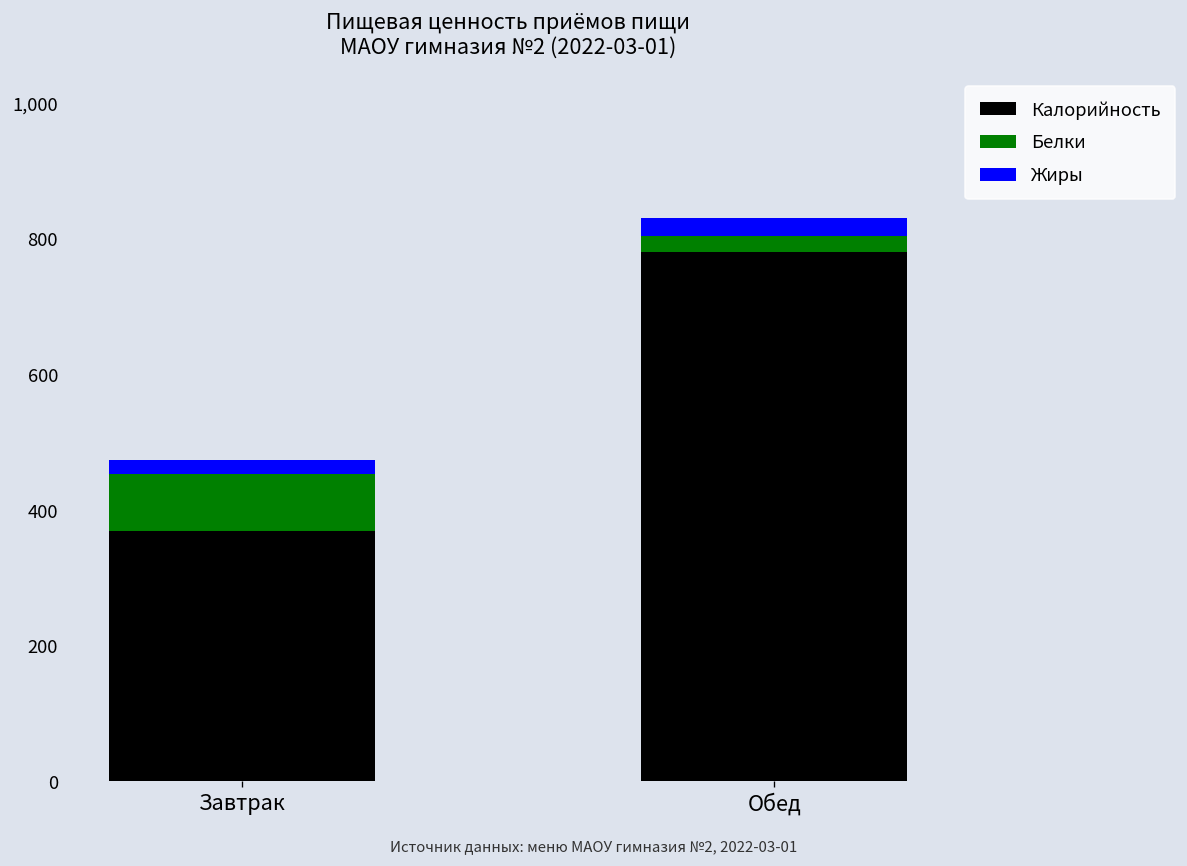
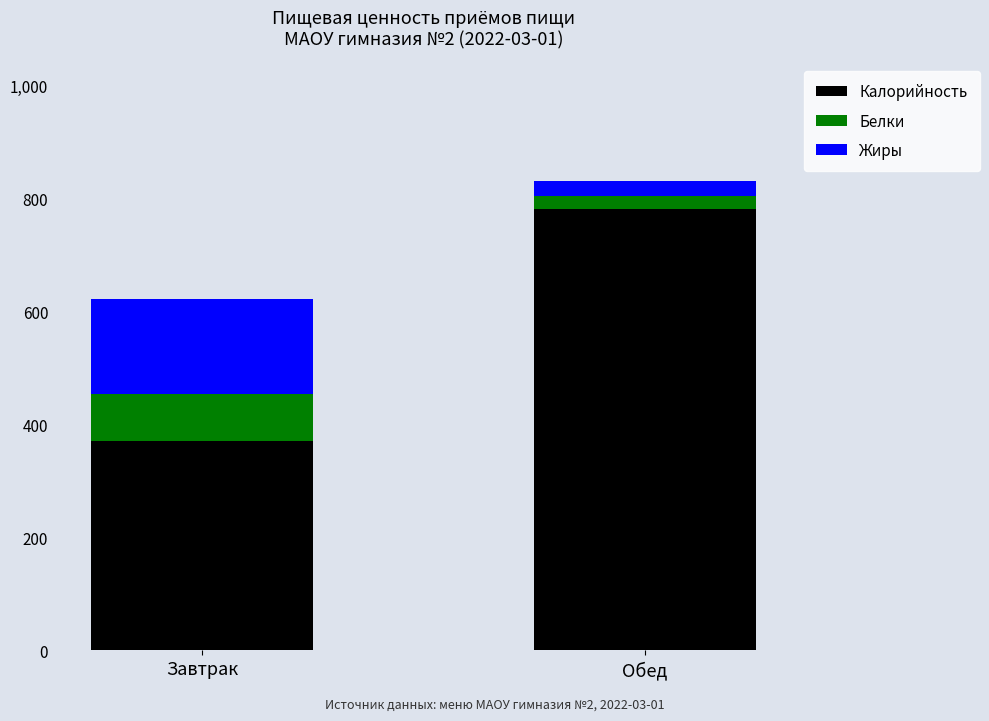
Жиры, Завтрак: 20 -> 170
